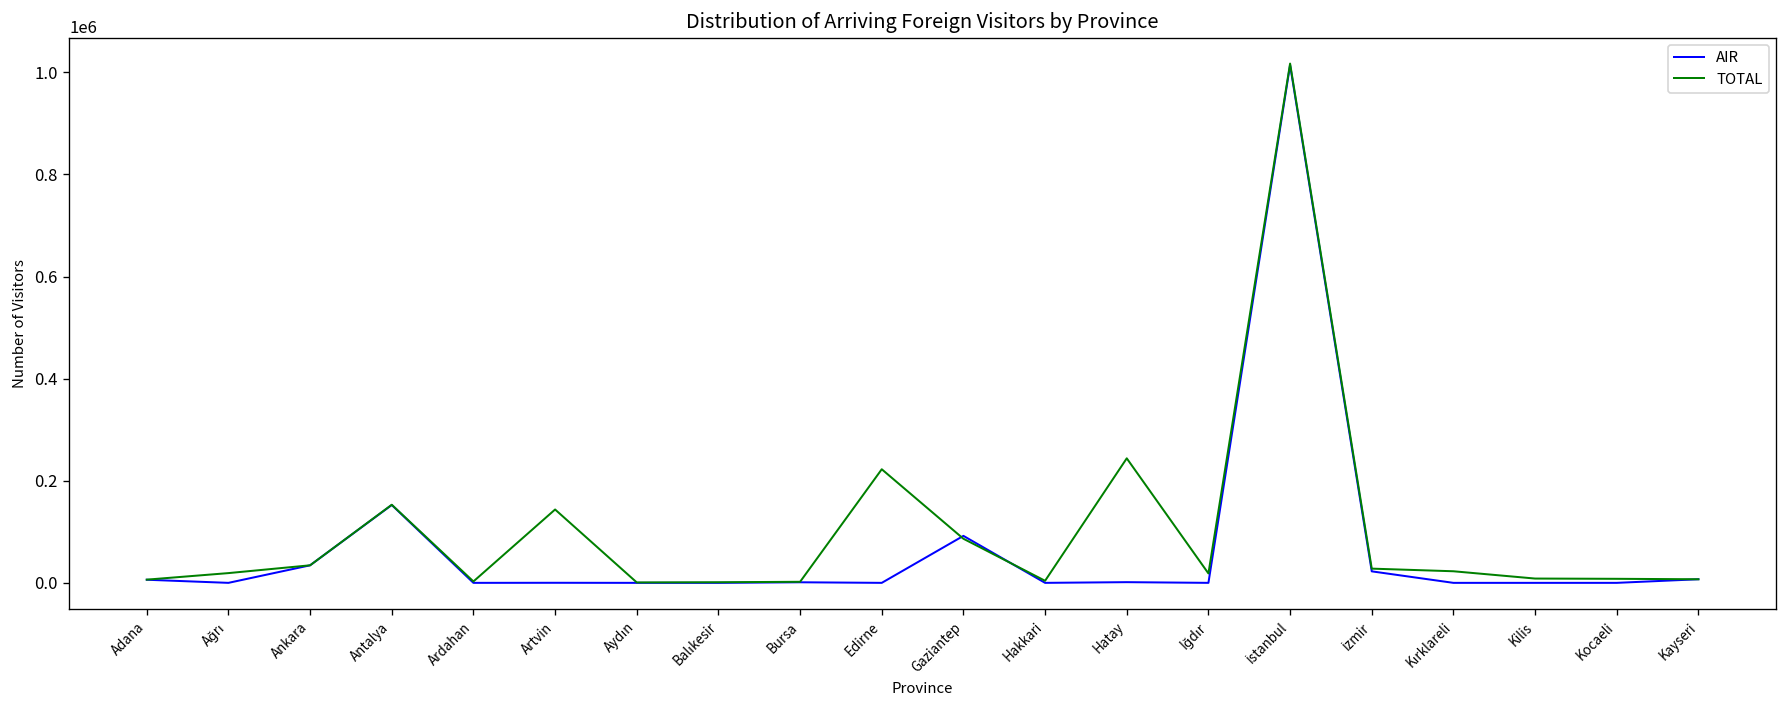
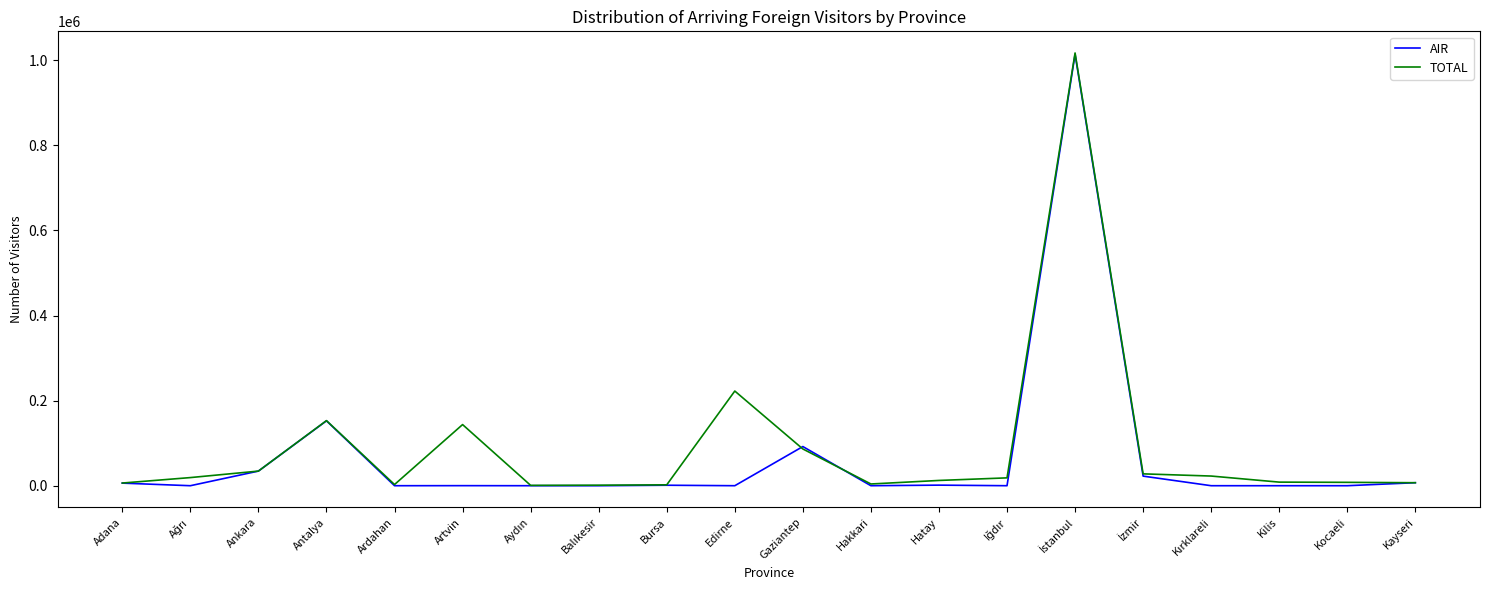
TOTAL, Hatay: 240000 -> 10000
